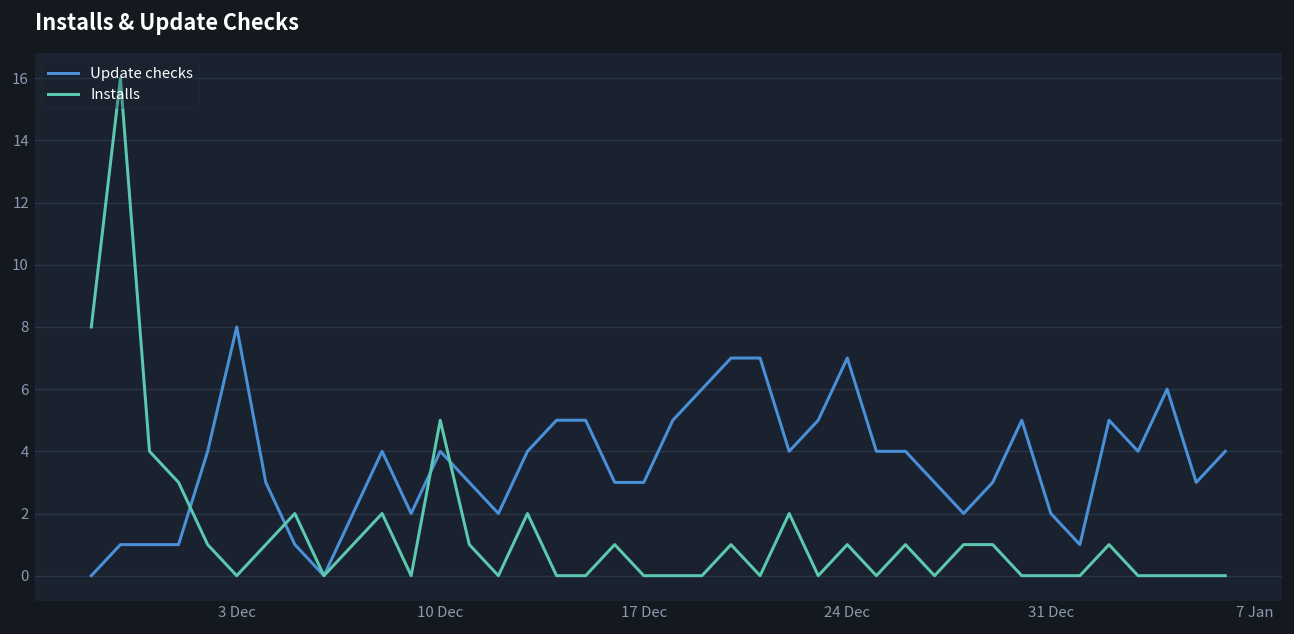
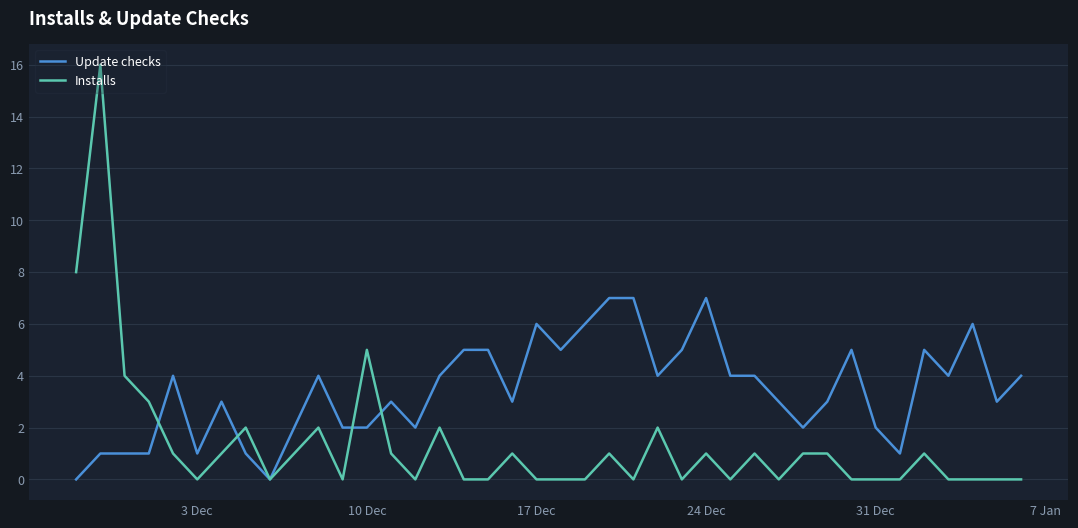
Update checks, 3 Dec: 8 -> 1
Update checks, 10 Dec: 4 -> 2
Update checks, 17 Dec: 3 -> 6
